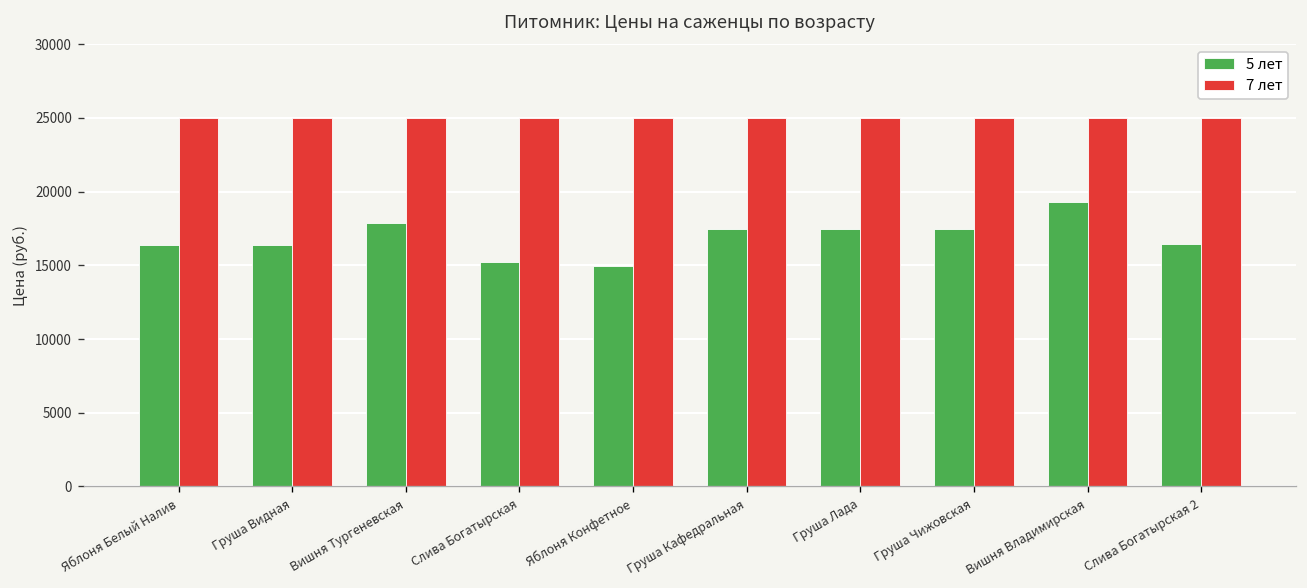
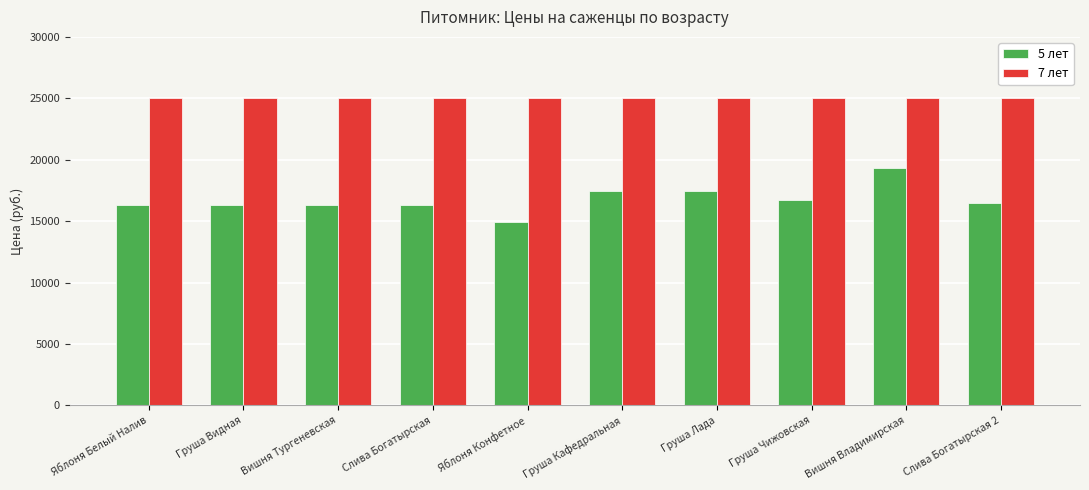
5 лет, Вишня Тургеневская: 17900 -> 16400
5 лет, Слива Богатырская: 15200 -> 16400
5 лет, Груша Чижовская: 17500 -> 16700
